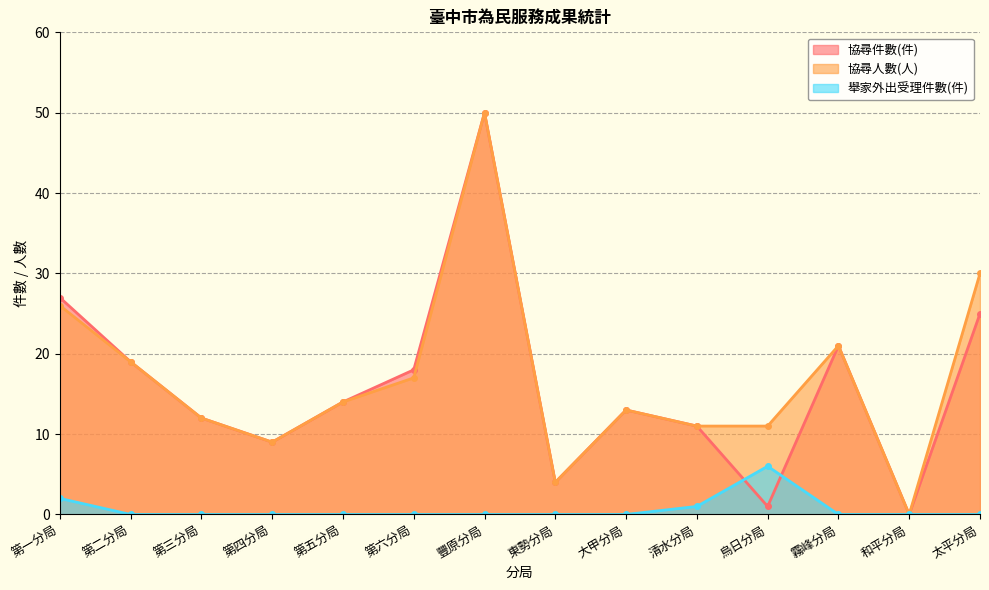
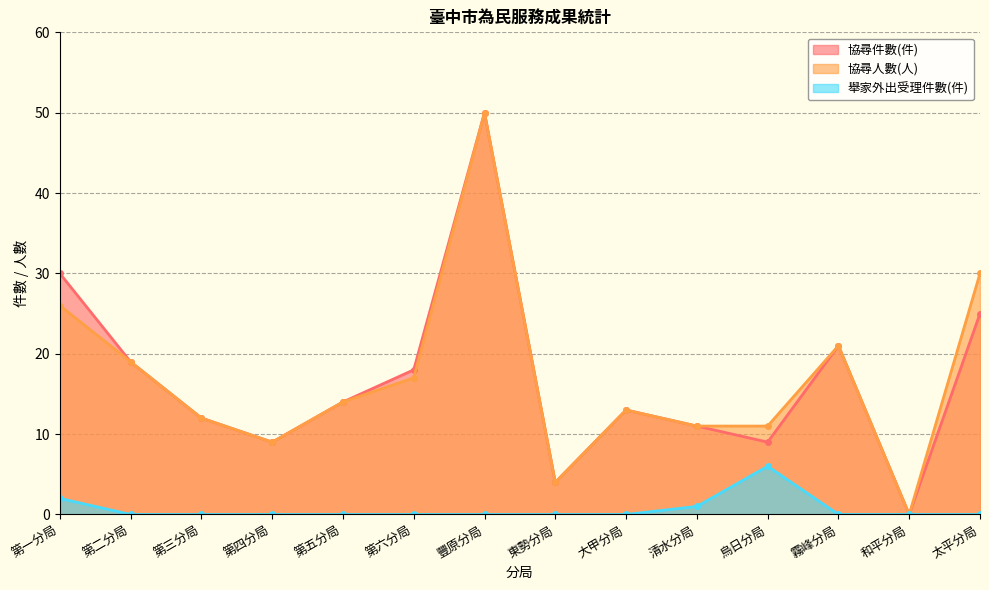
協尋件數(件), 第一分局: 27 -> 30
協尋件數(件), 烏日分局: 1 -> 9
